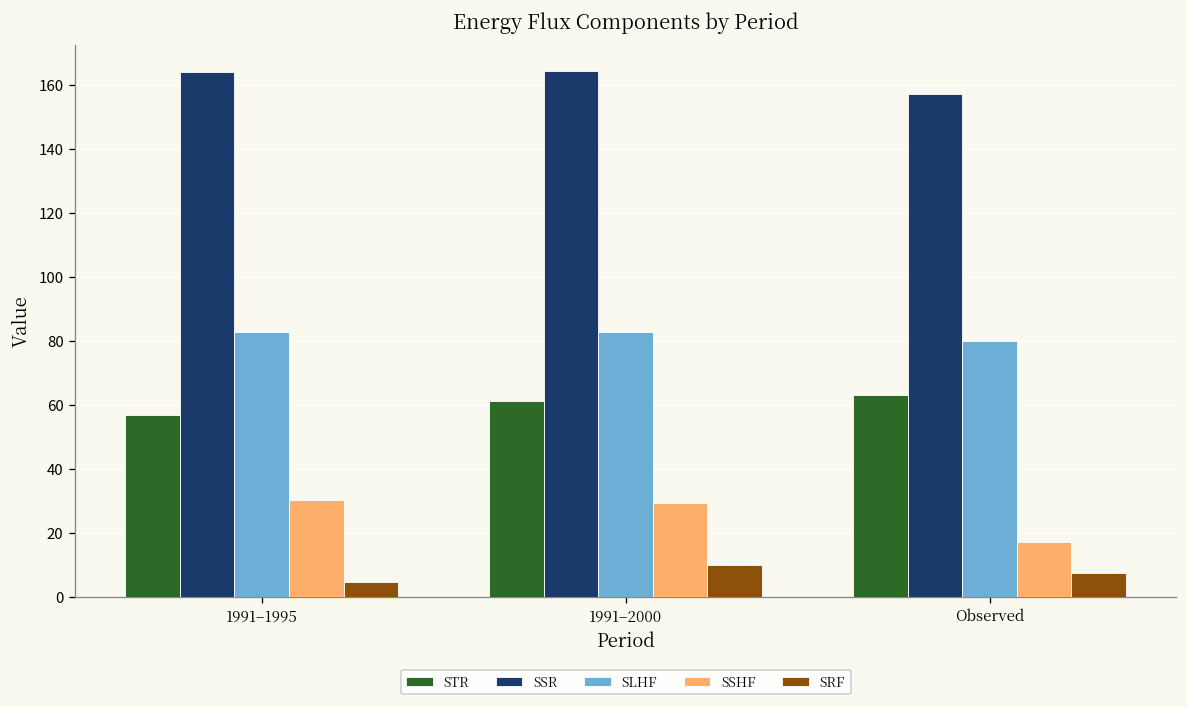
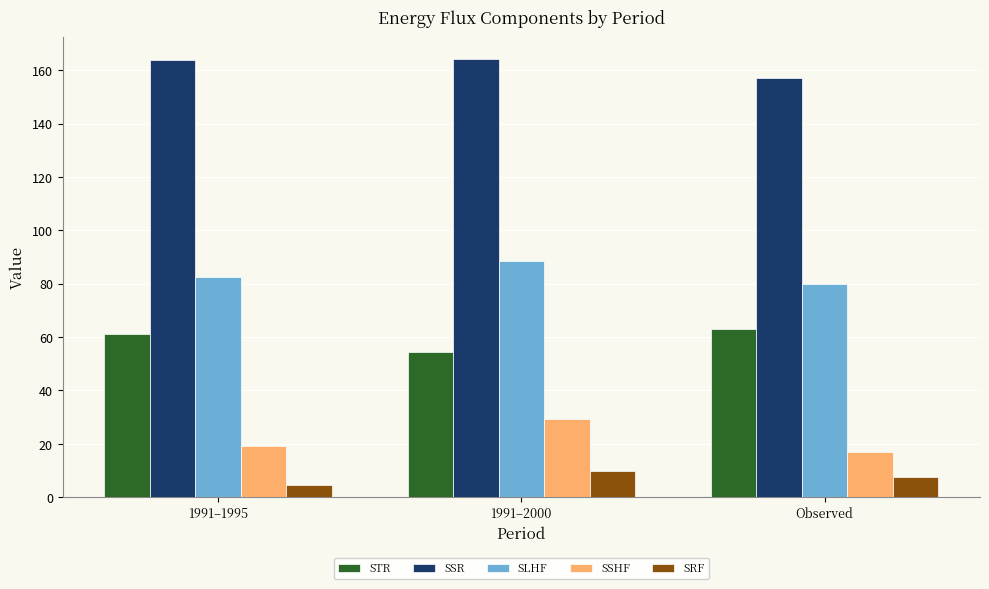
STR, 1991–1995: 57 -> 61
SSHF, 1991–1995: 30 -> 19
STR, 1991–2000: 61 -> 54
SLHF, 1991–2000: 83 -> 88
